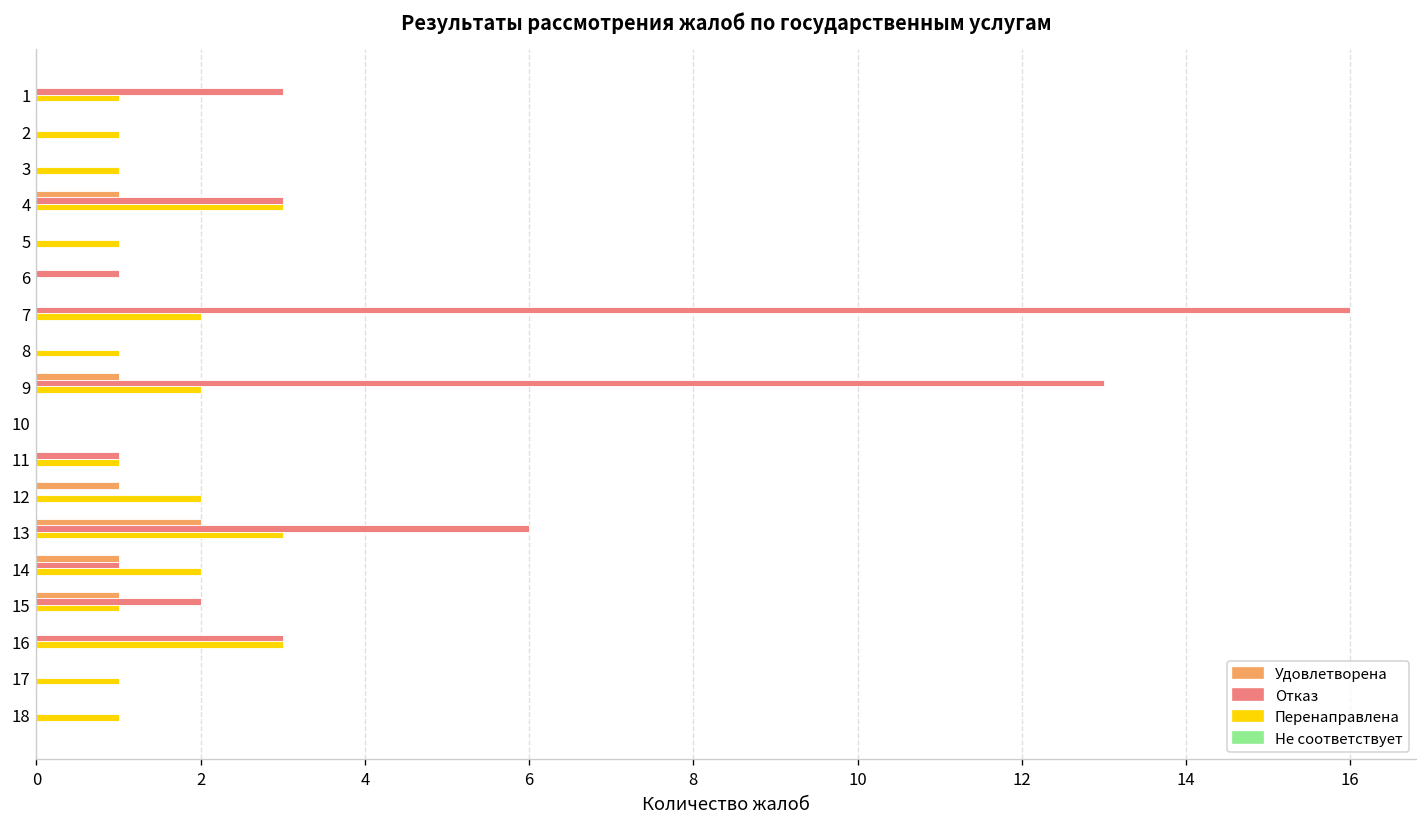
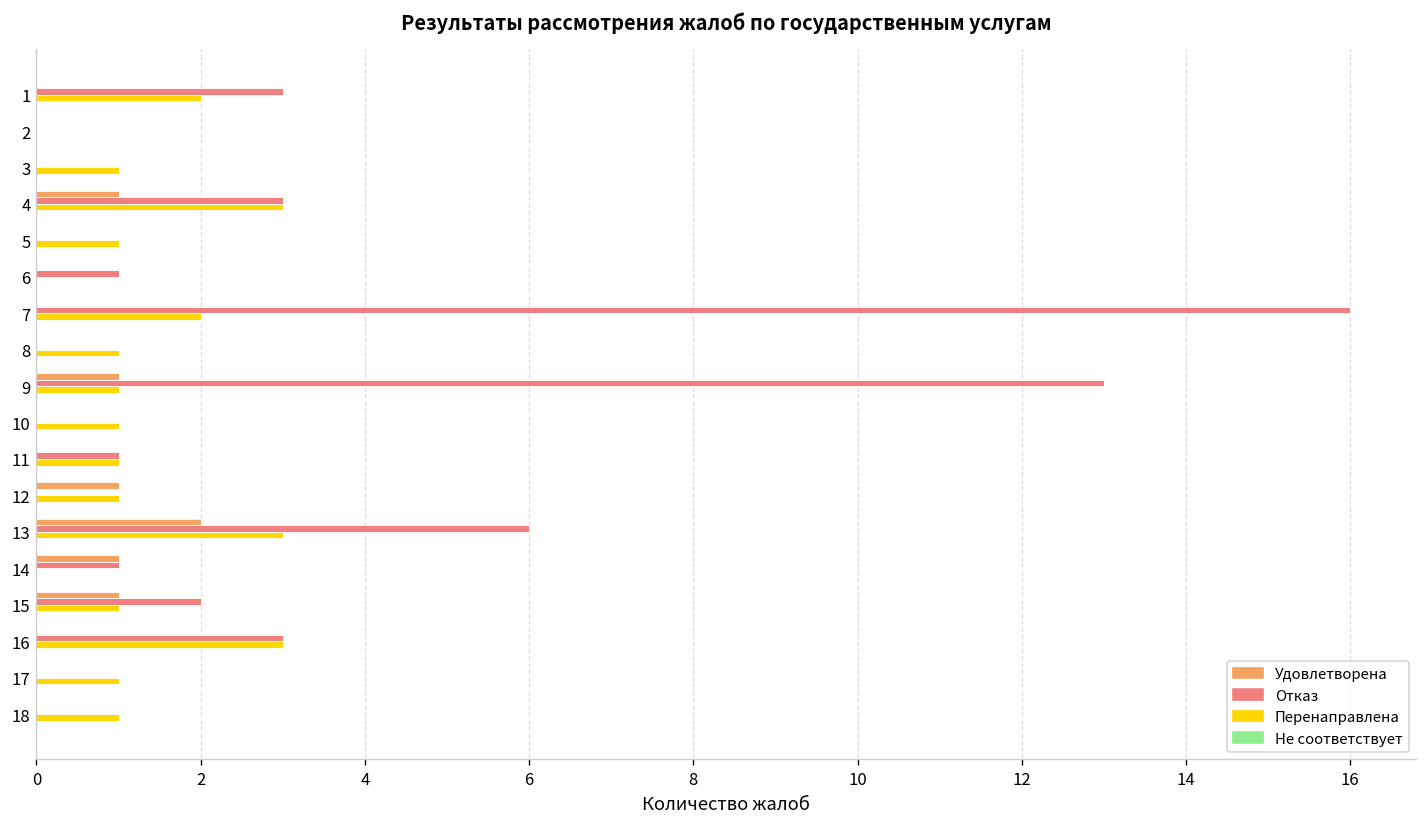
Перенаправлена, 1: 1 -> 2
Перенаправлена, 2: 1 -> 0
Перенаправлена, 9: 2 -> 1
Перенаправлена, 10: 0 -> 1
Перенаправлена, 12: 2 -> 1
Перенаправлена, 14: 2 -> 0
